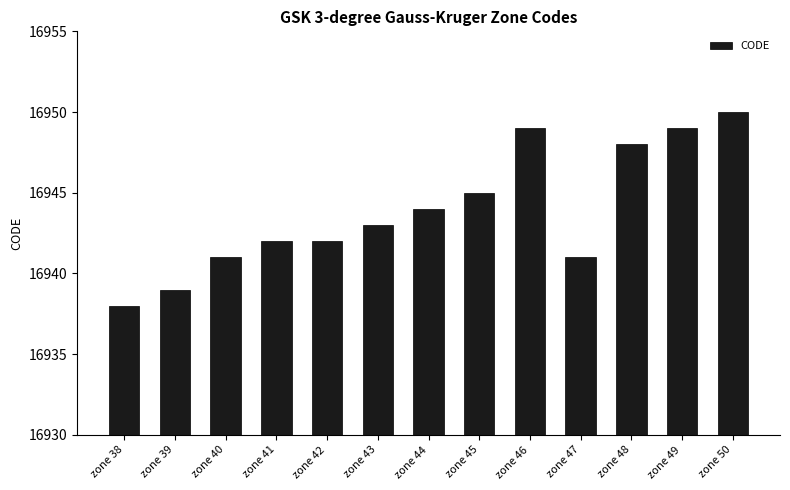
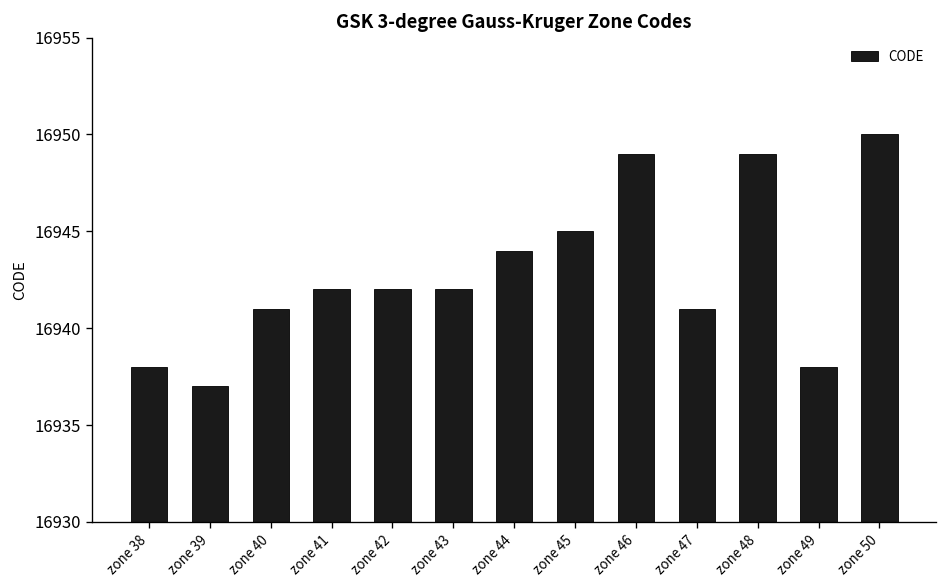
zone 39: 16939 -> 16937
zone 43: 16943 -> 16942
zone 48: 16948 -> 16949
zone 49: 16949 -> 16938
